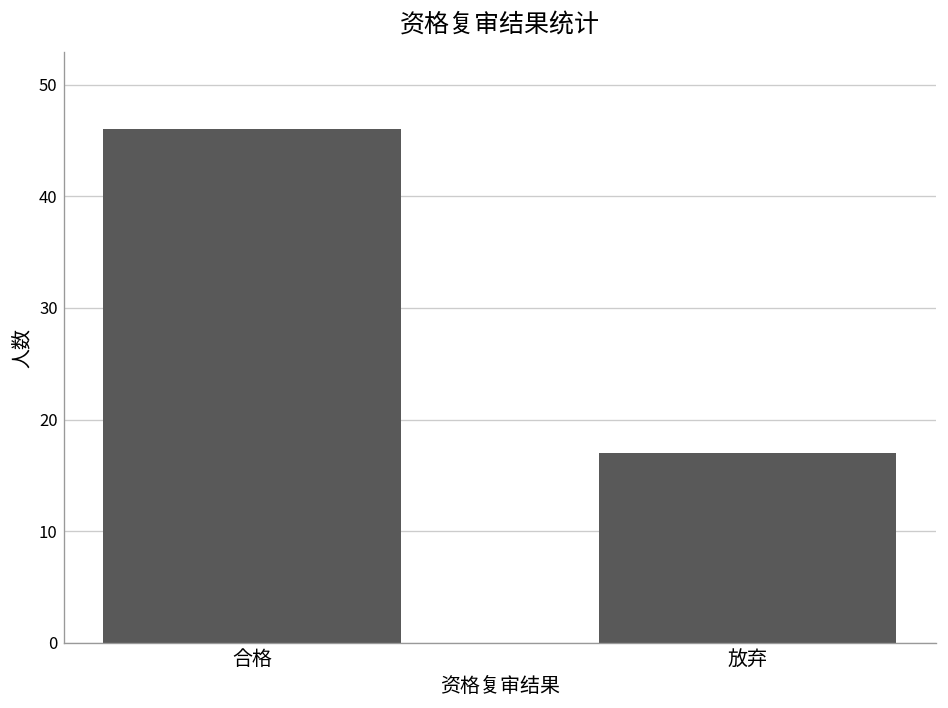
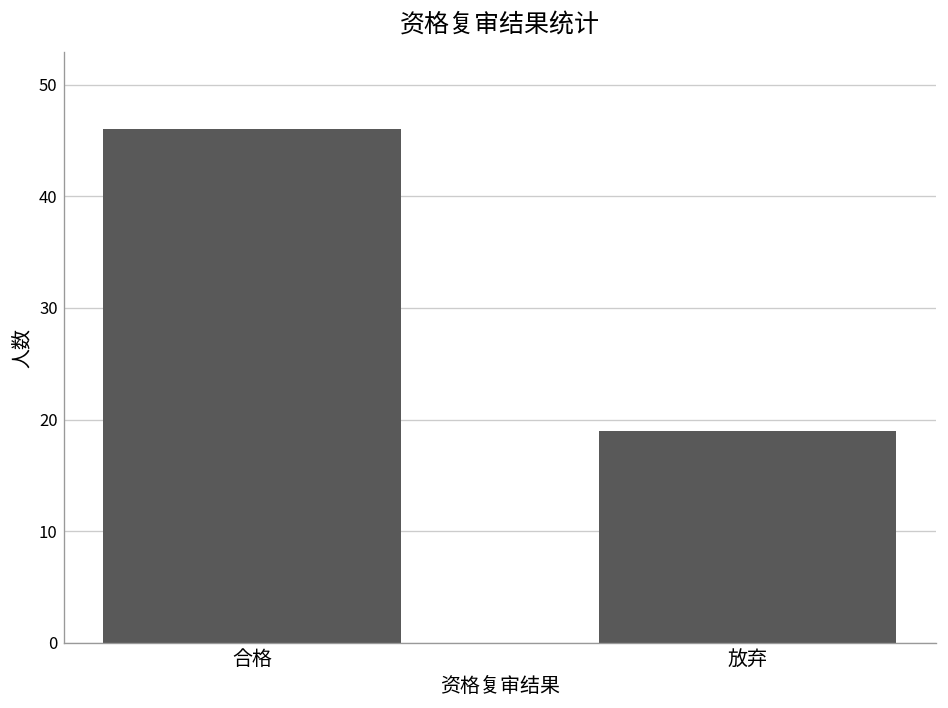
放弃: 17 -> 19
